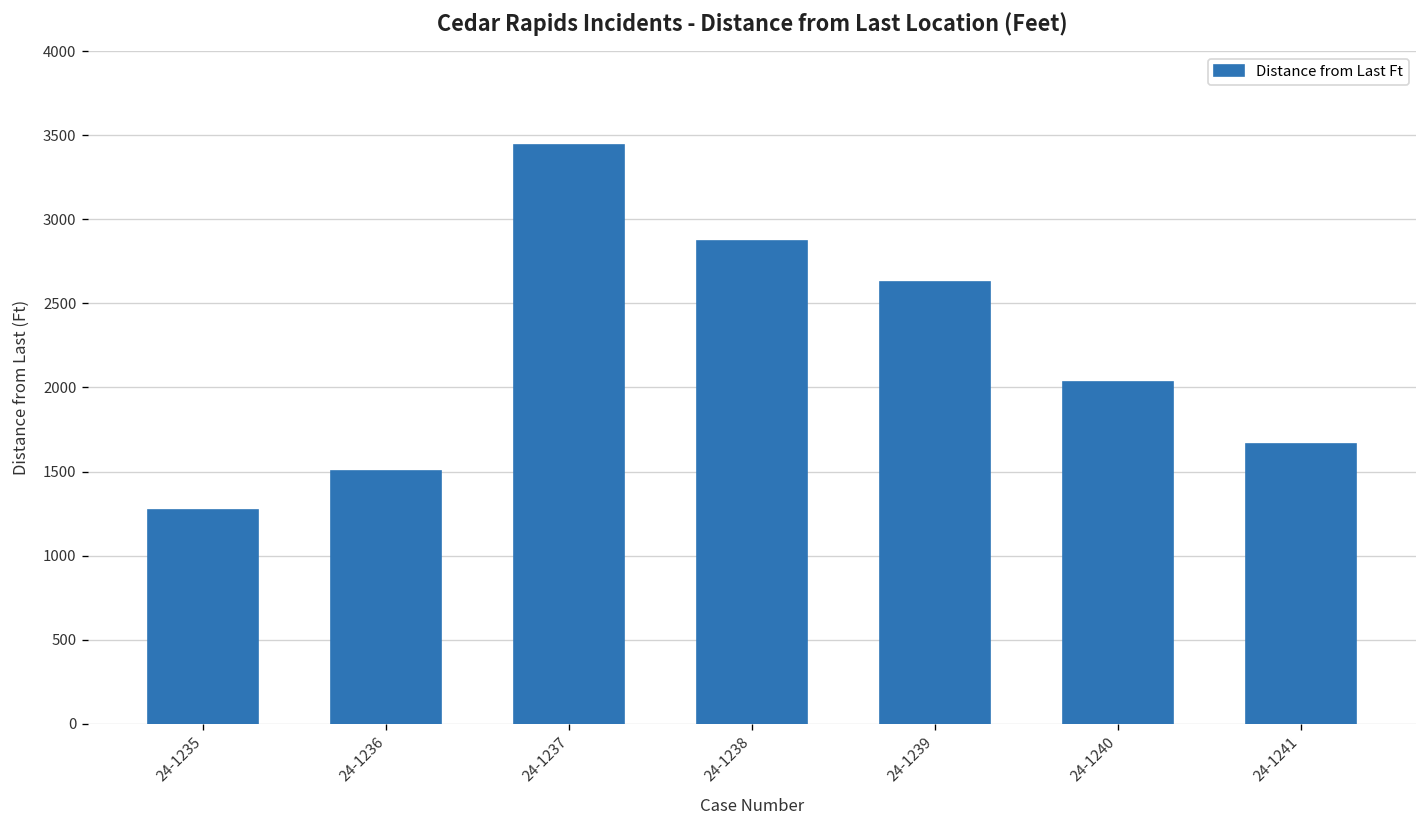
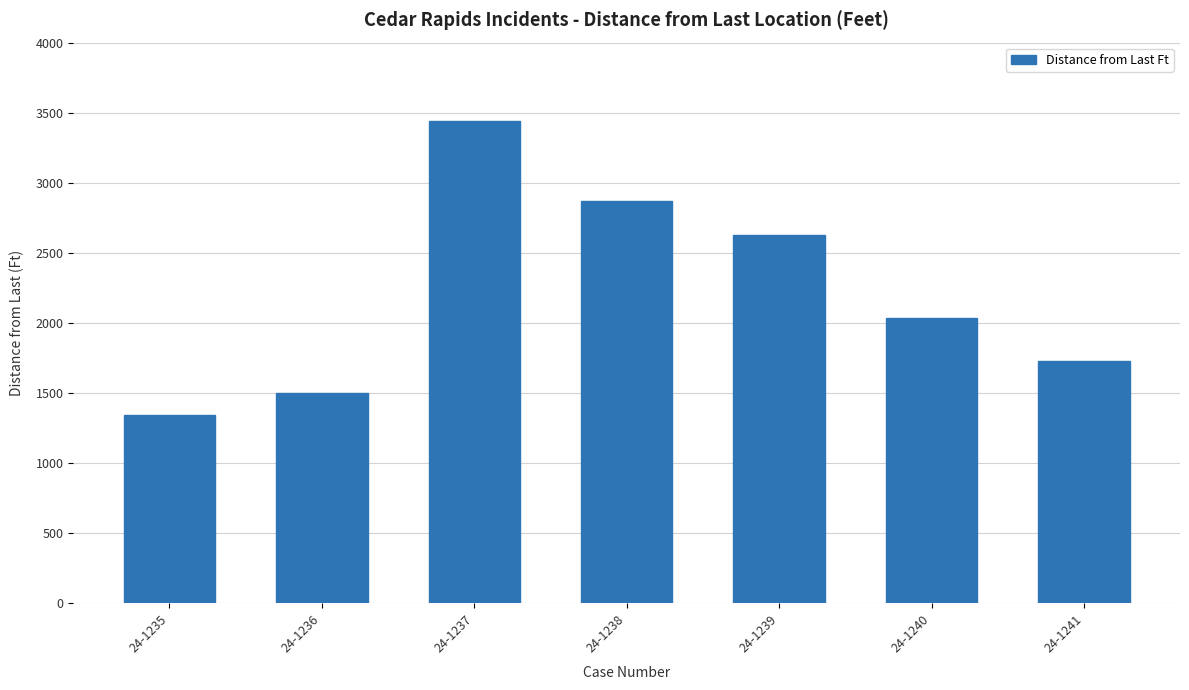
24-1235: 1270 -> 1350
24-1241: 1670 -> 1730
